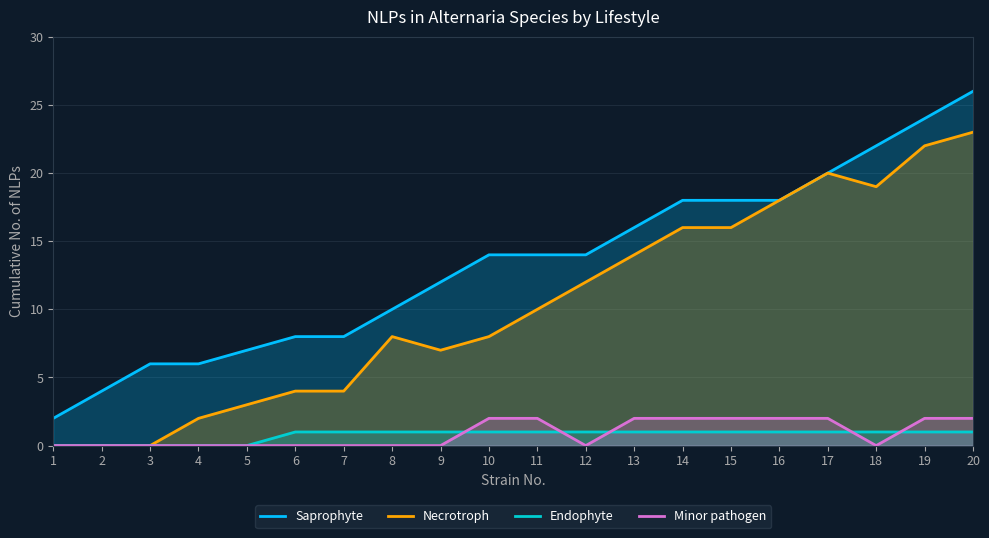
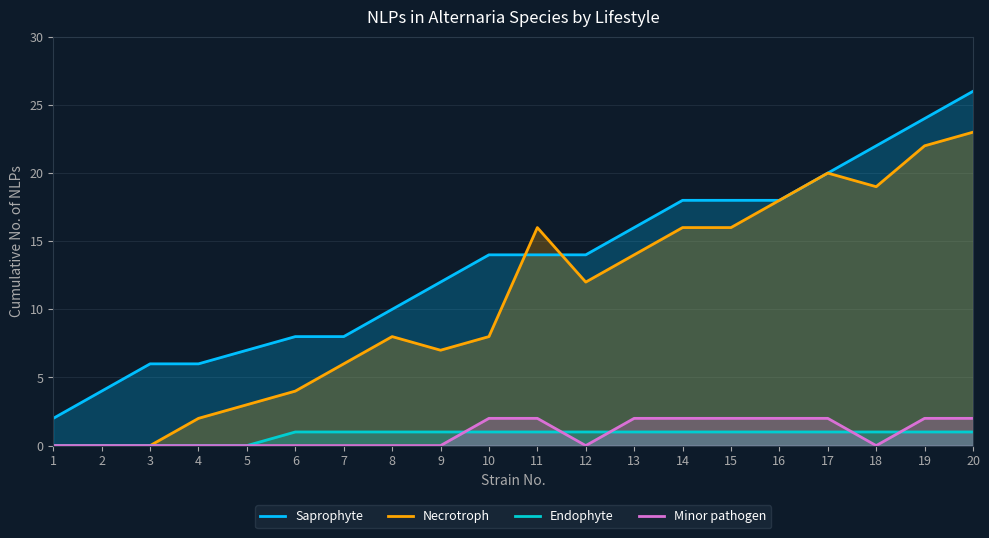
Necrotroph, 7: 4 -> 6
Necrotroph, 11: 10 -> 16
